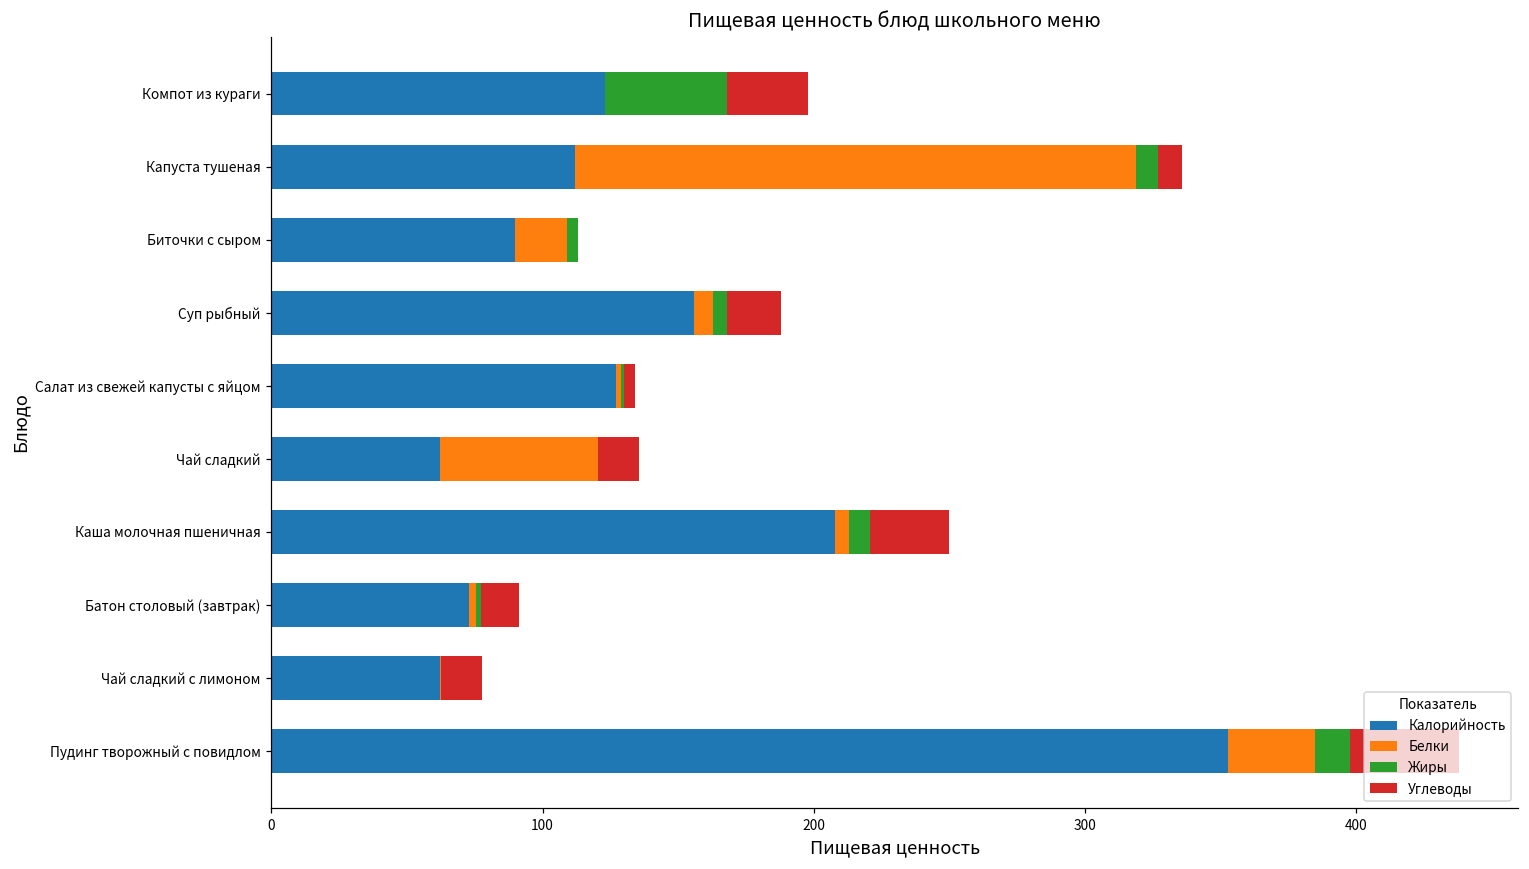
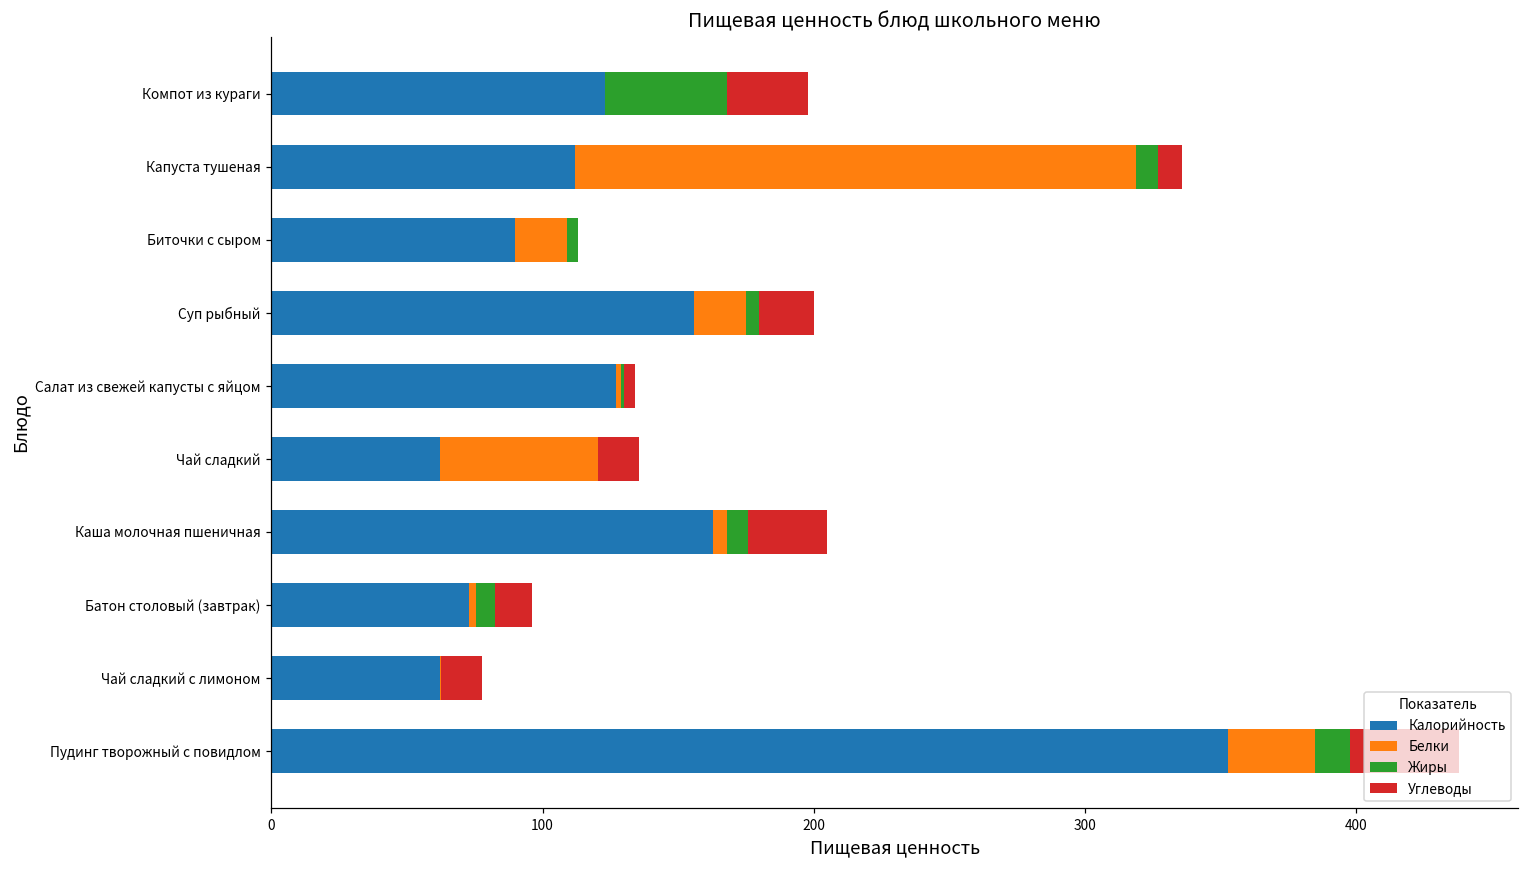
Белки, Суп рыбный: 7 -> 19
Калорийность, Каша молочная пшеничная: 208 -> 163
Жиры, Батон столовый (завтрак): 2 -> 7
